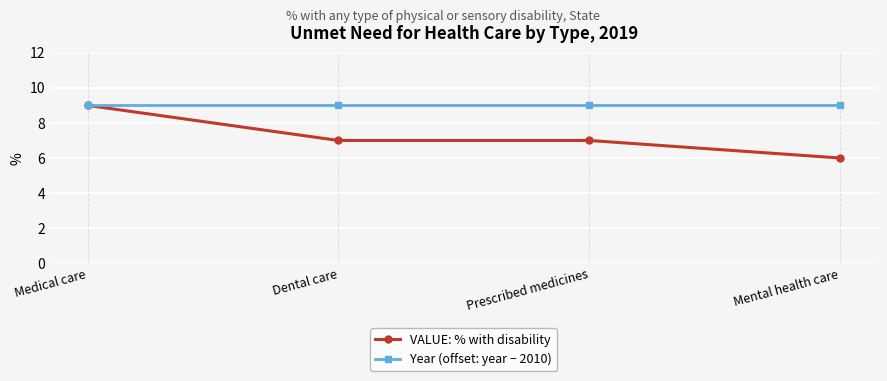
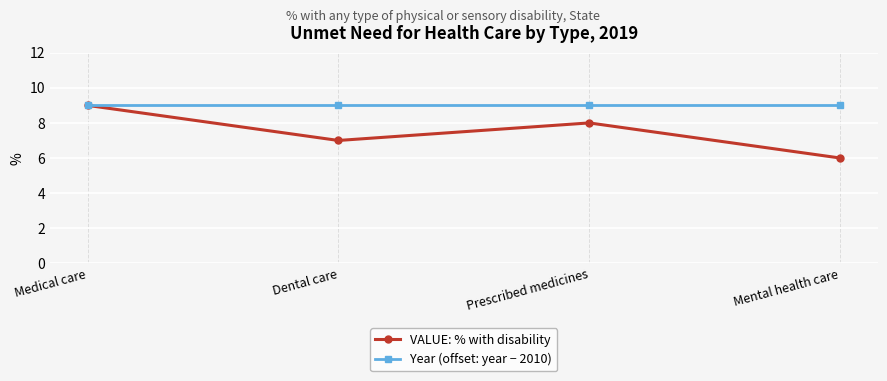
VALUE: % with disability, Prescribed medicines: 7 -> 8
